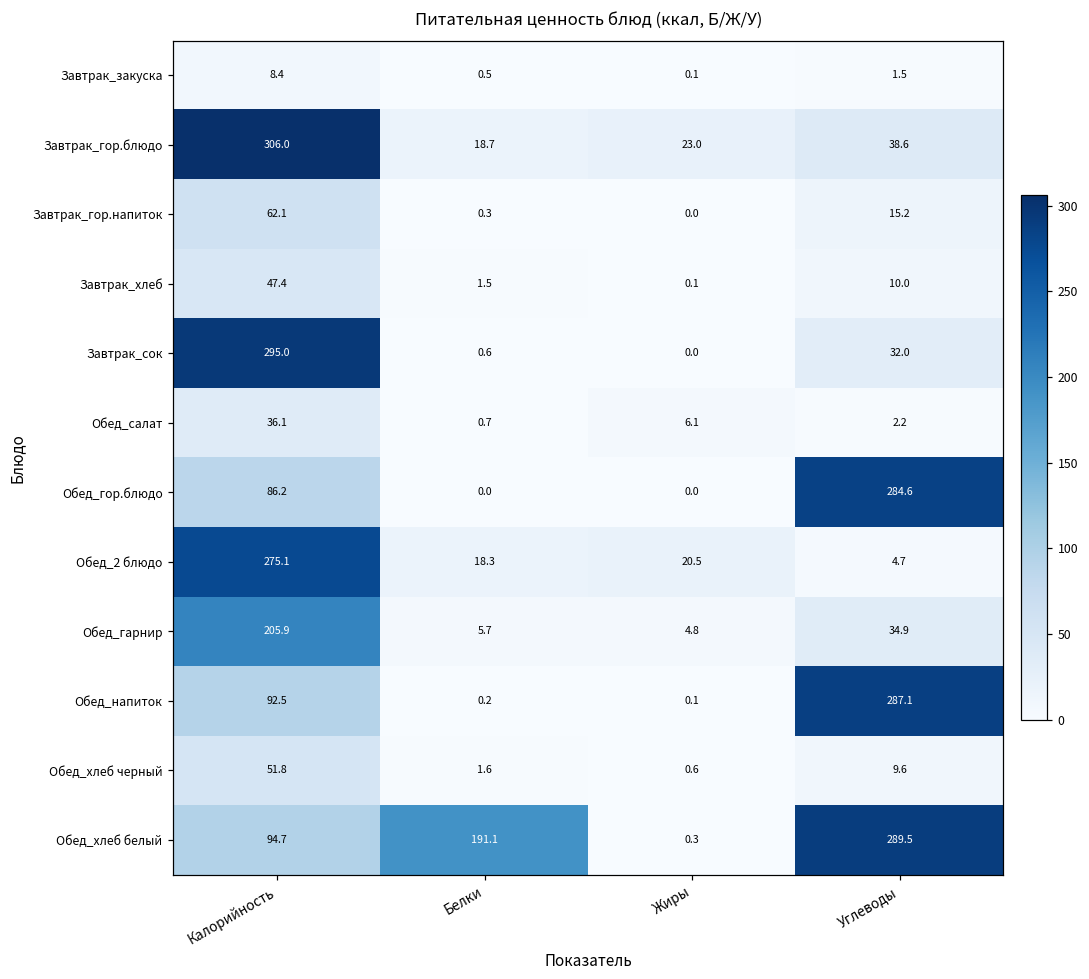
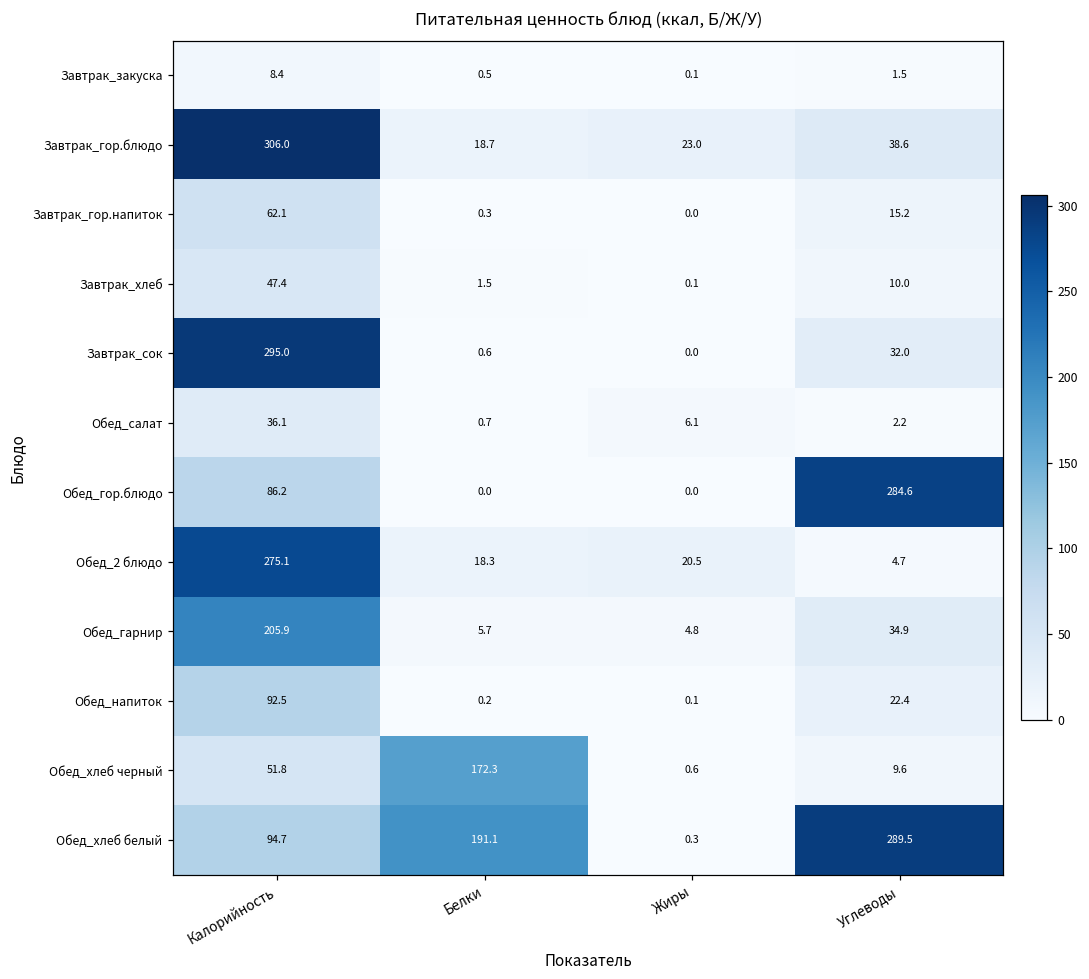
Обед_напиток, Углеводы: 287.1 -> 22.4
Обед_хлеб черный, Белки: 1.6 -> 172.3
